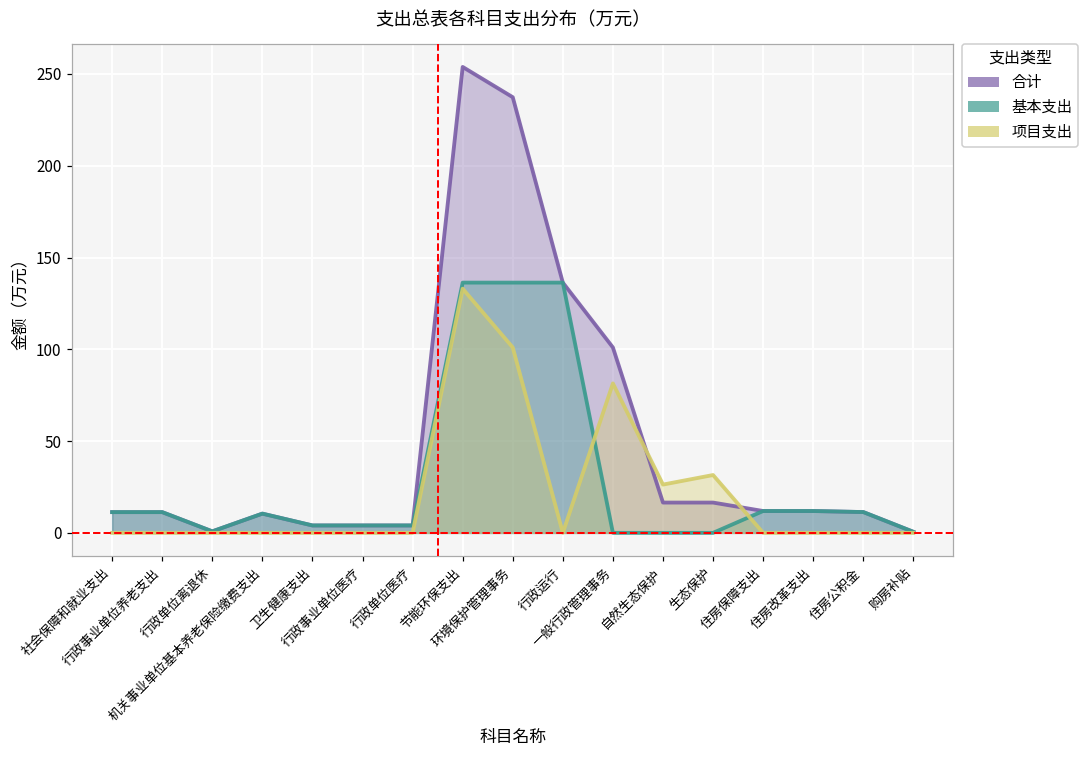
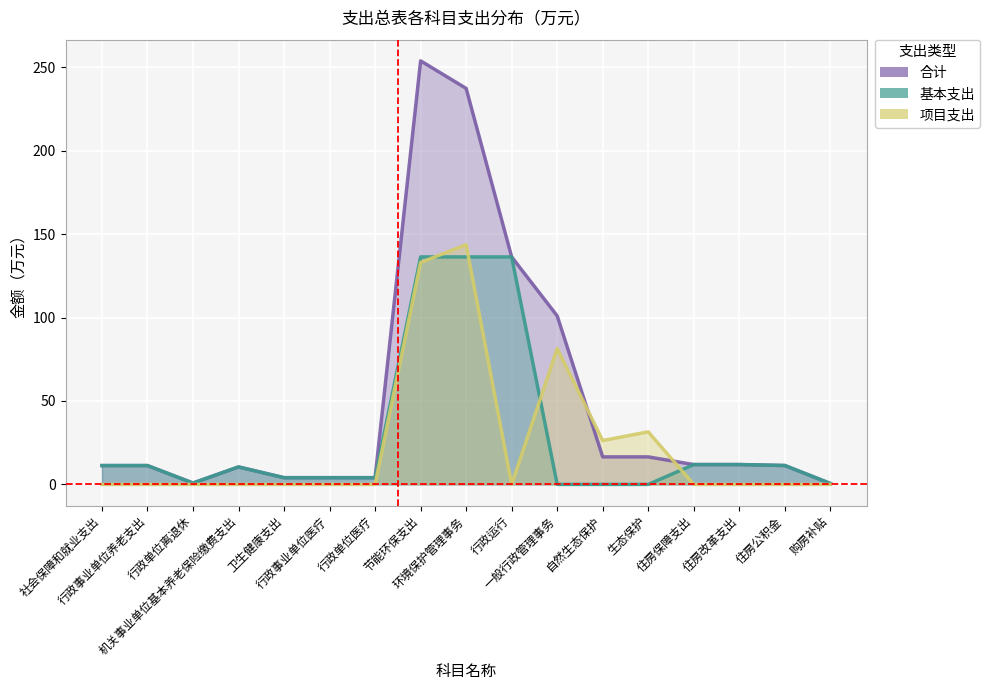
项目支出, 环境保护管理事务: 101 -> 144
